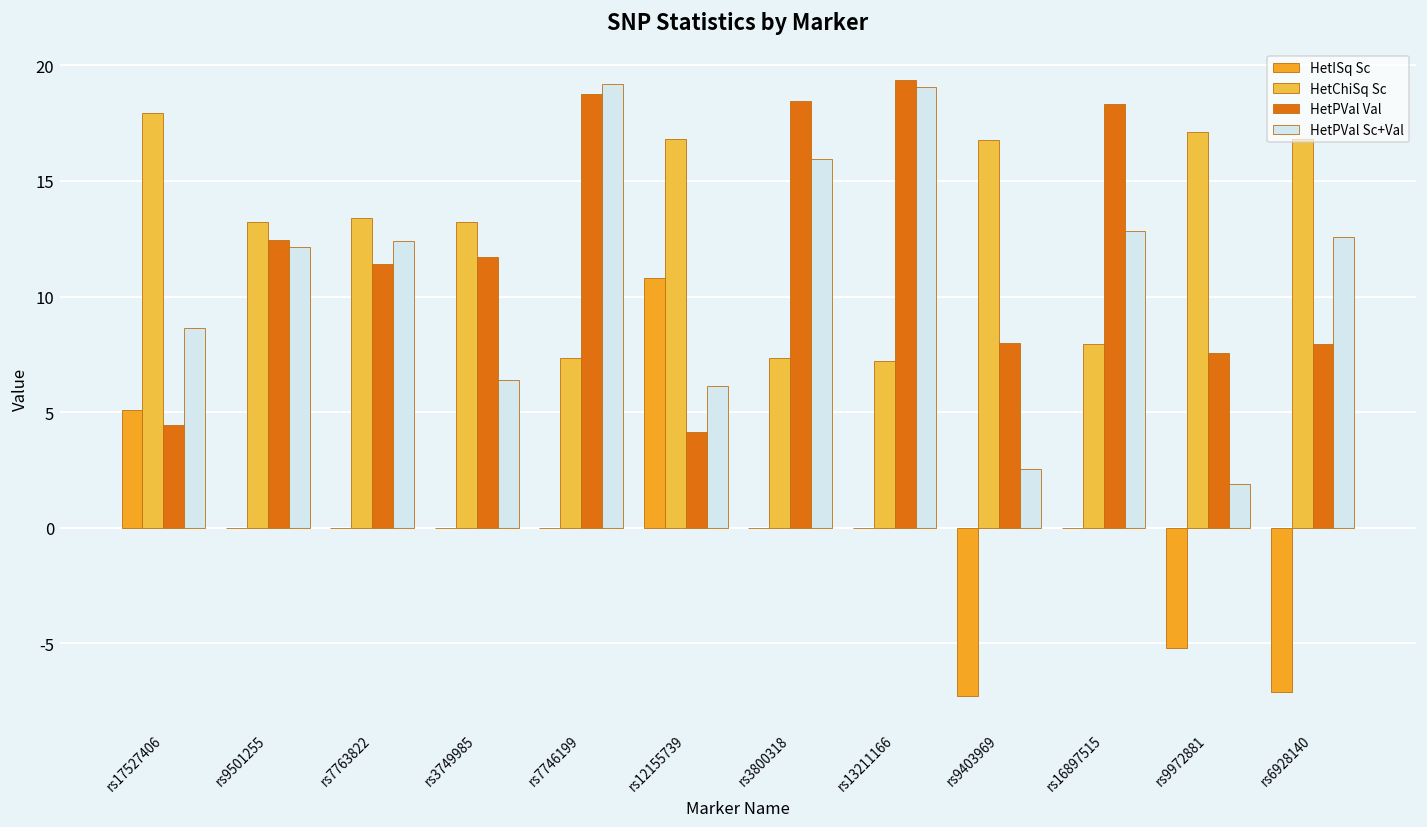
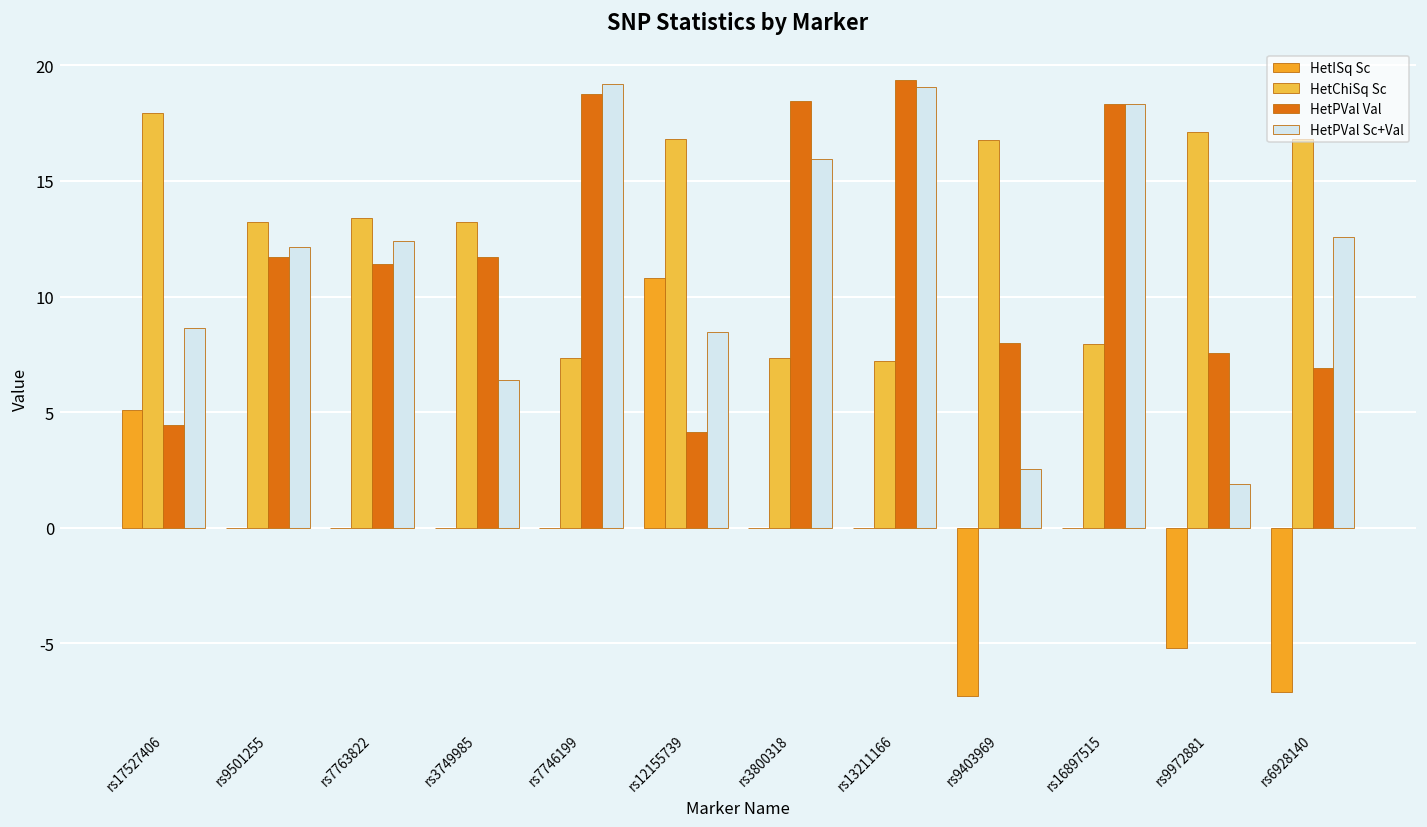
HetPVal Val, rs9501255: 12.4 -> 11.7
HetPVal Sc+Val, rs12155739: 6.1 -> 8.5
HetPVal Sc+Val, rs16897515: 12.9 -> 18.3
HetPVal Val, rs6928140: 8.0 -> 6.9
